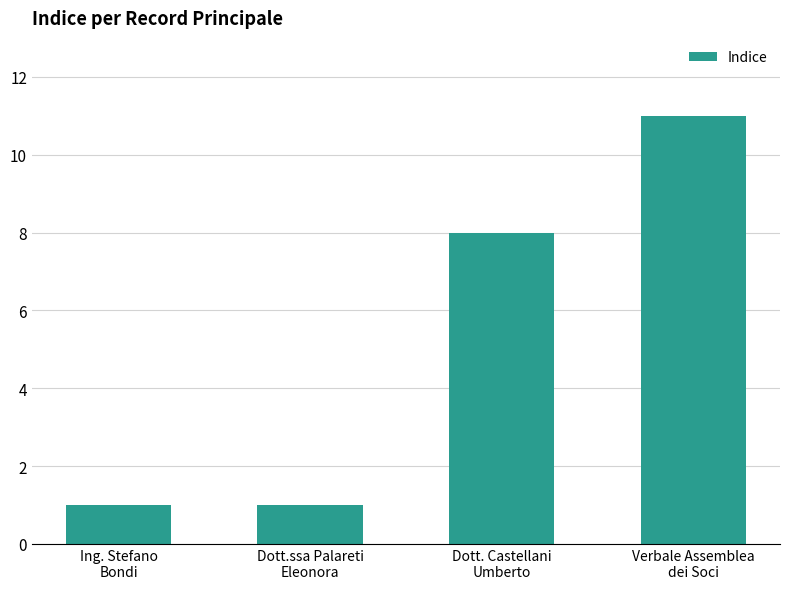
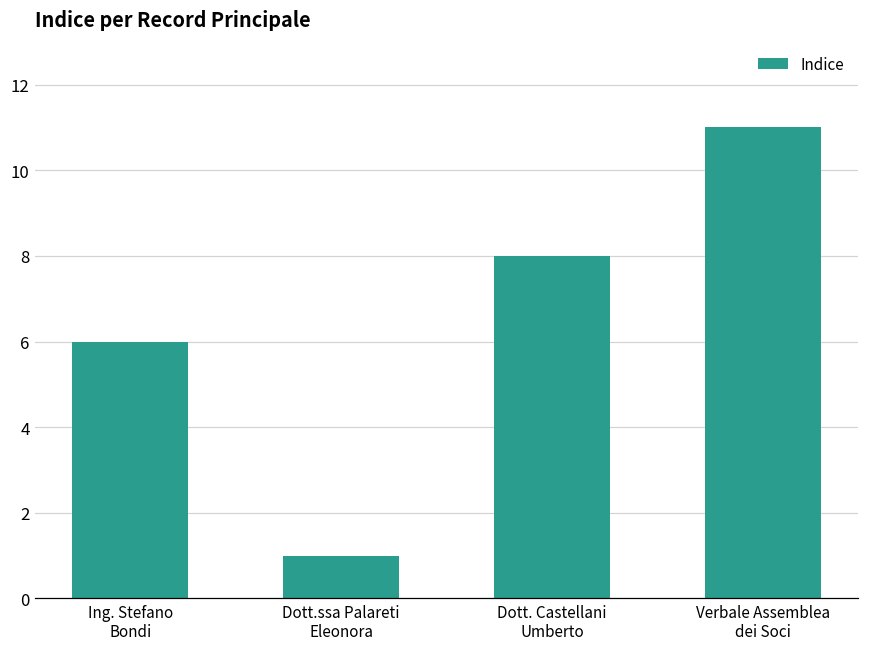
Ing. Stefano Bondi: 1 -> 6
